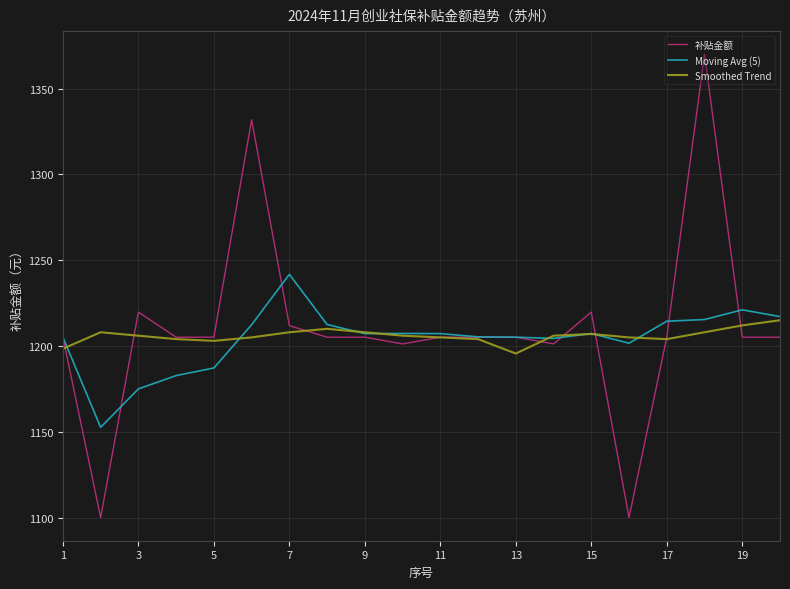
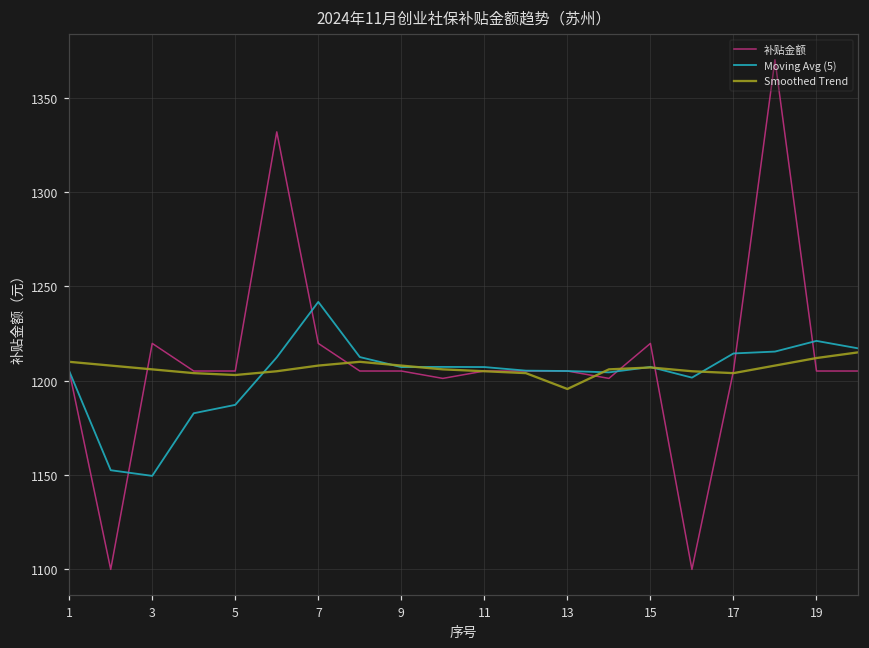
Smoothed Trend, 1: 1198 -> 1210
Moving Avg (5), 3: 1175 -> 1150
补贴金额, 7: 1212 -> 1220
